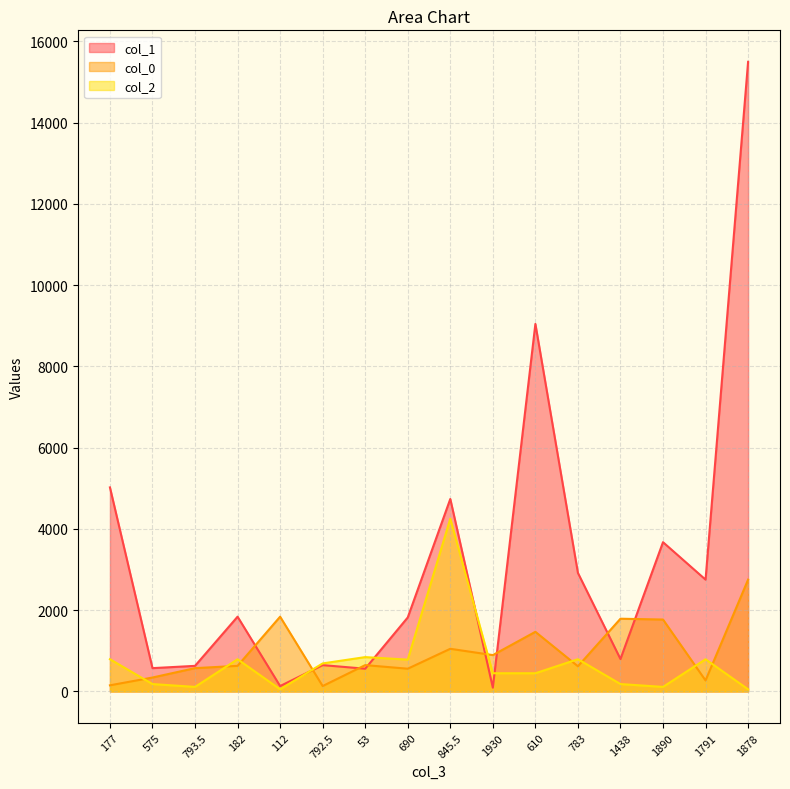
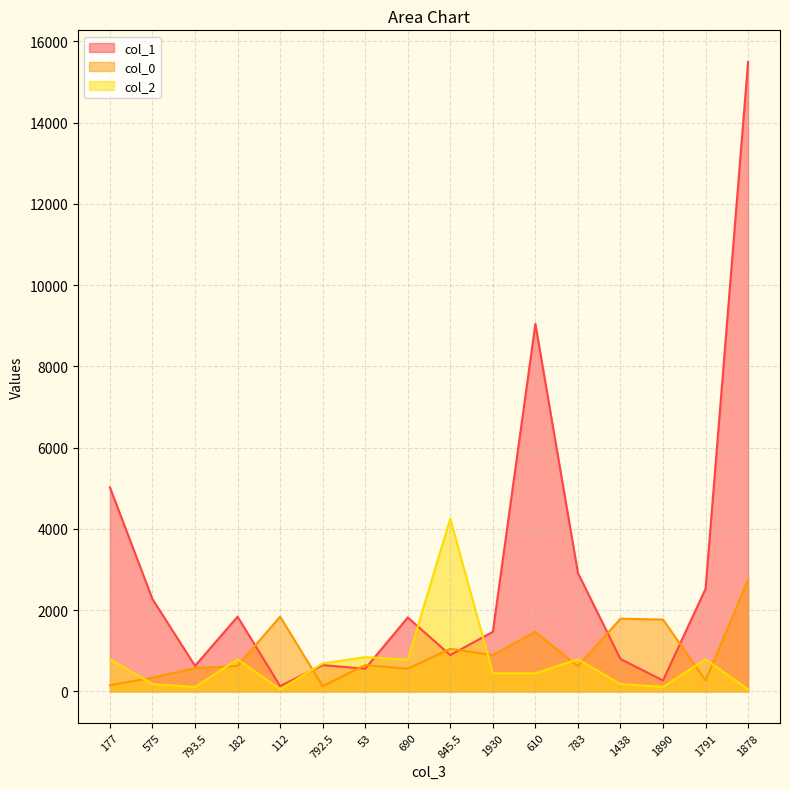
col_1, 575: 600 -> 2300
col_1, 845.5: 4700 -> 900
col_1, 1930: 100 -> 1500
col_1, 1890: 3700 -> 300
col_1, 1791: 2800 -> 2500
